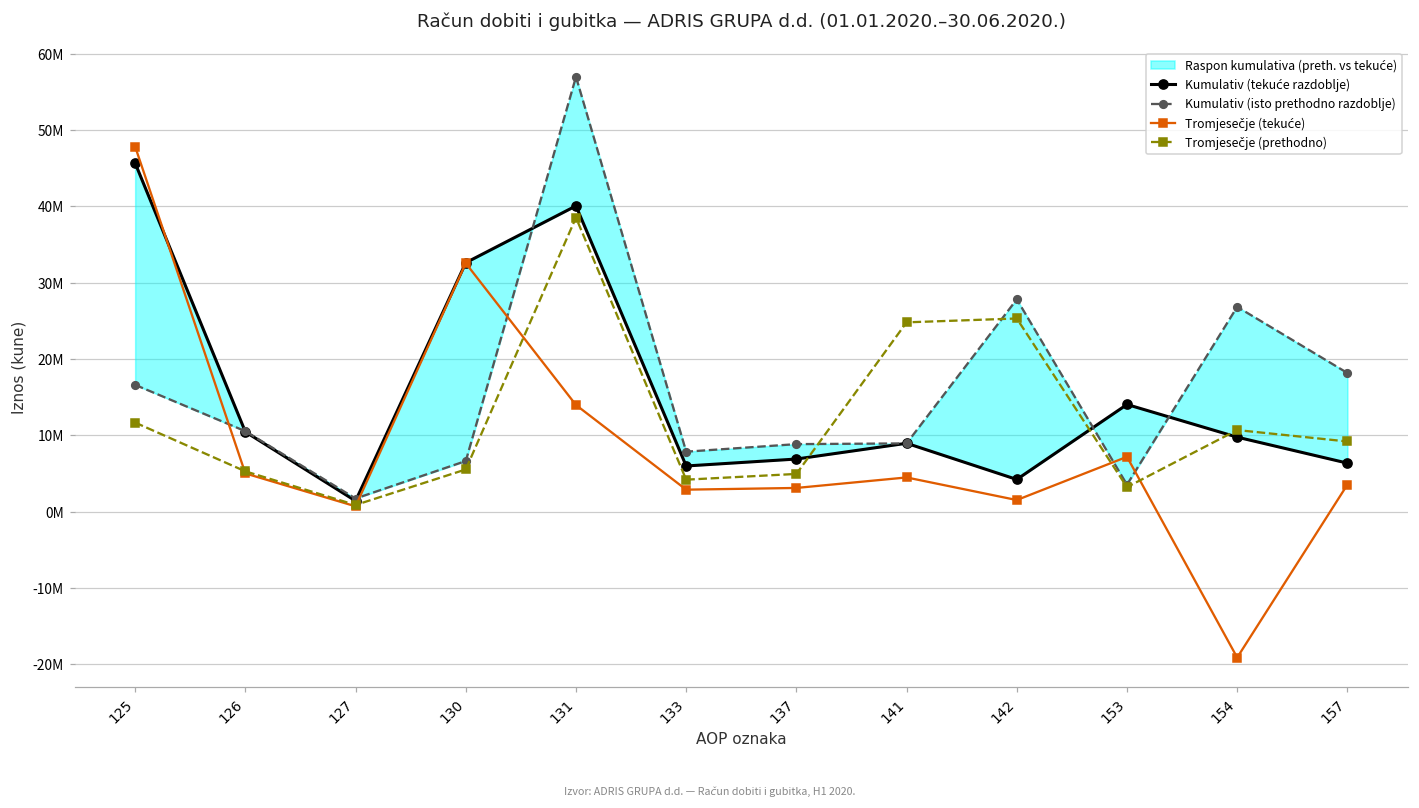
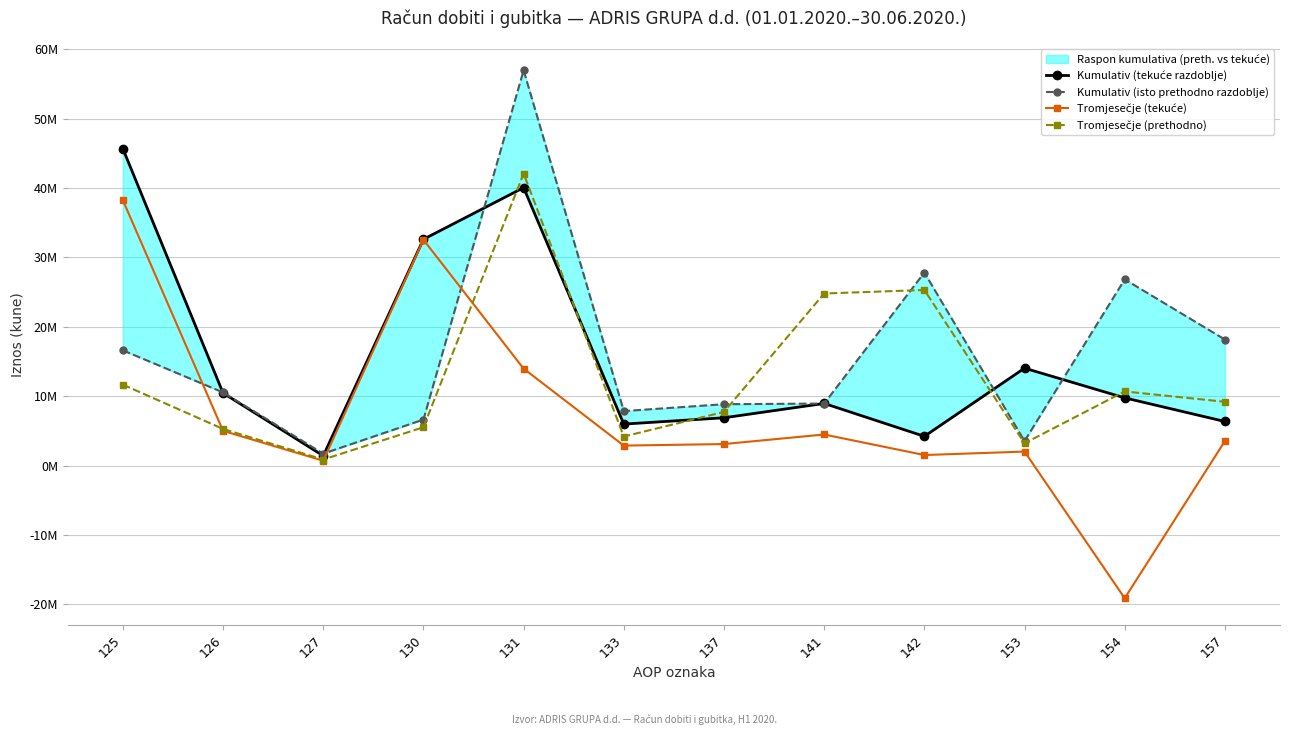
Tromjesečje (tekuće), 125: 48000000 -> 38000000
Tromjesečje (prethodno), 131: 39000000 -> 42000000
Tromjesečje (prethodno), 137: 5000000 -> 8000000
Tromjesečje (tekuće), 153: 7000000 -> 2000000
